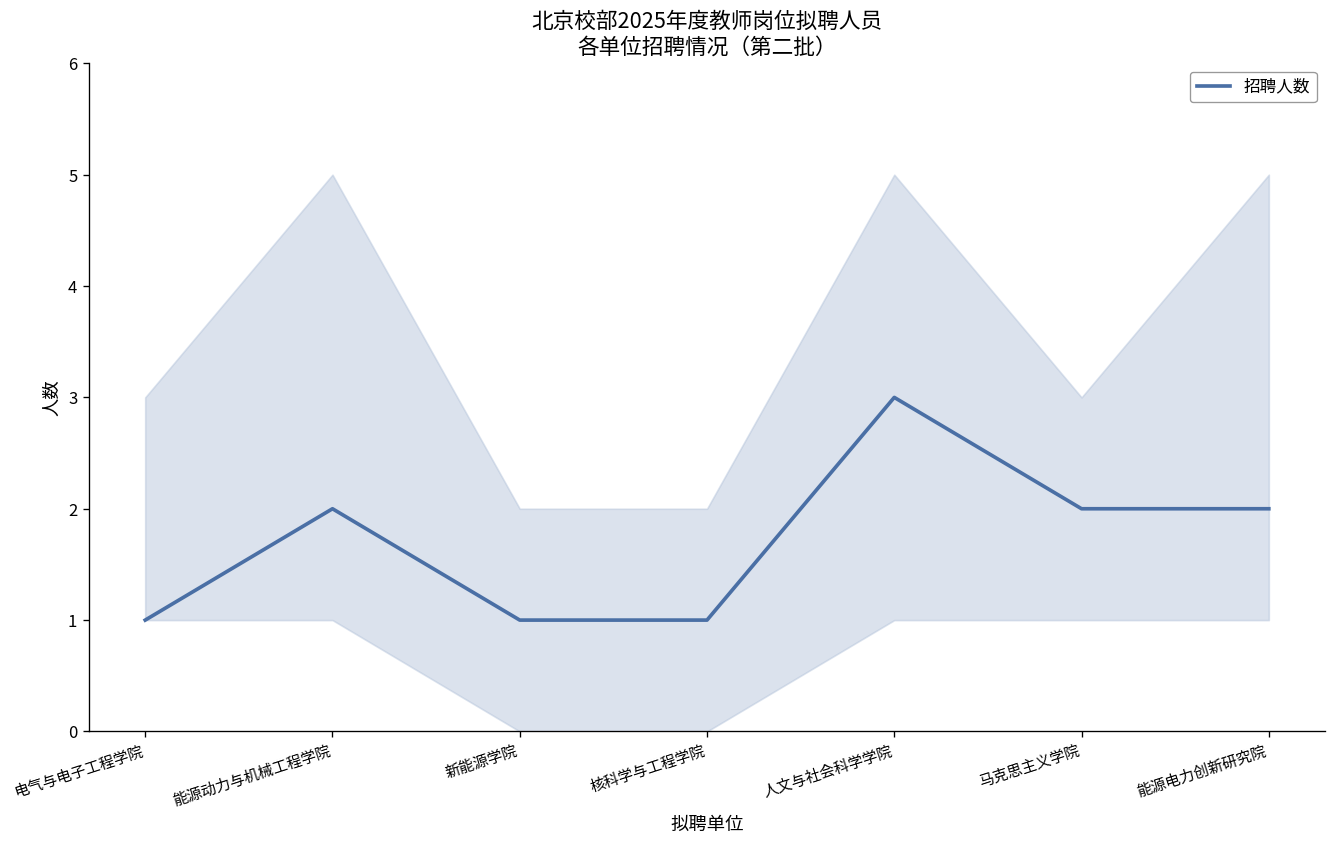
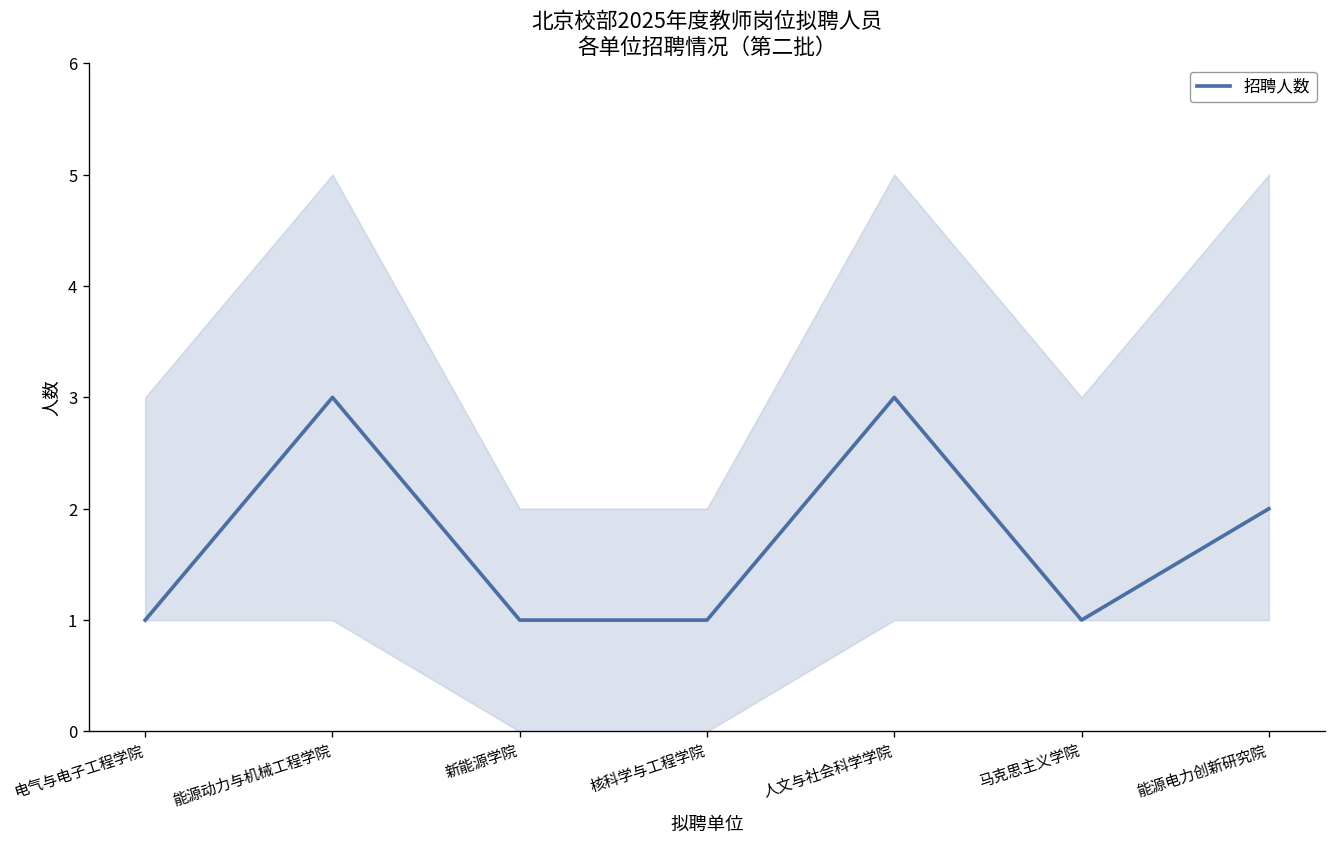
招聘人数, 能源动力与机械工程学院: 2 -> 3
招聘人数, 马克思主义学院: 2 -> 1
